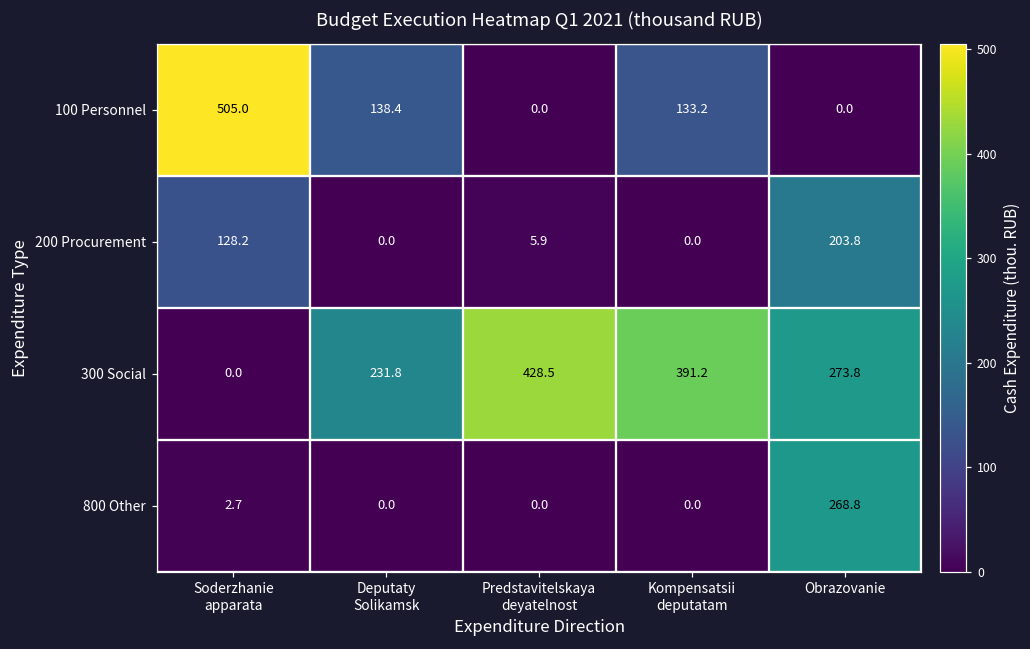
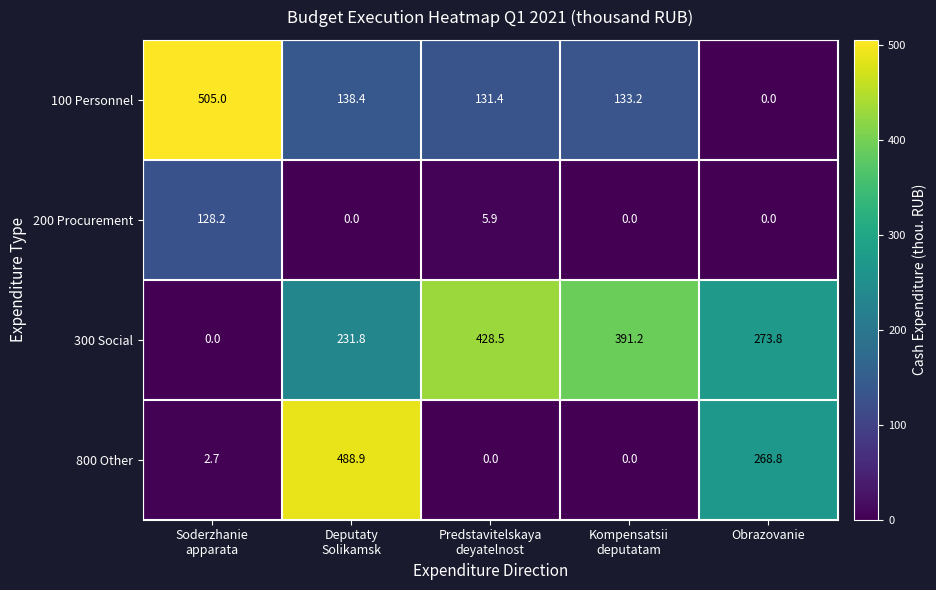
100 Personnel, Predstavitelskaya deyatelnost: 0.0 -> 131.4
200 Procurement, Obrazovanie: 203.8 -> 0.0
800 Other, Deputaty Solikamsk: 0.0 -> 488.9
